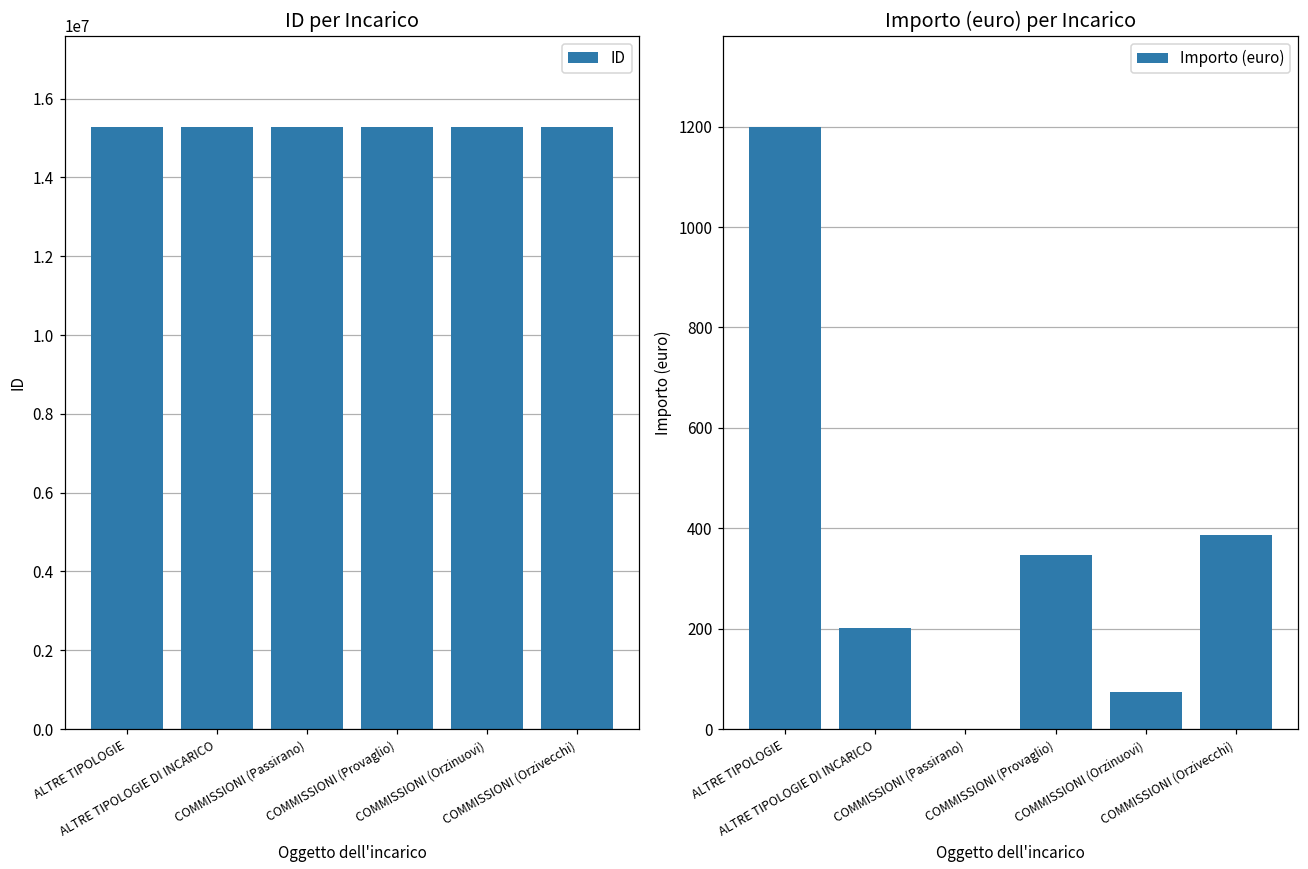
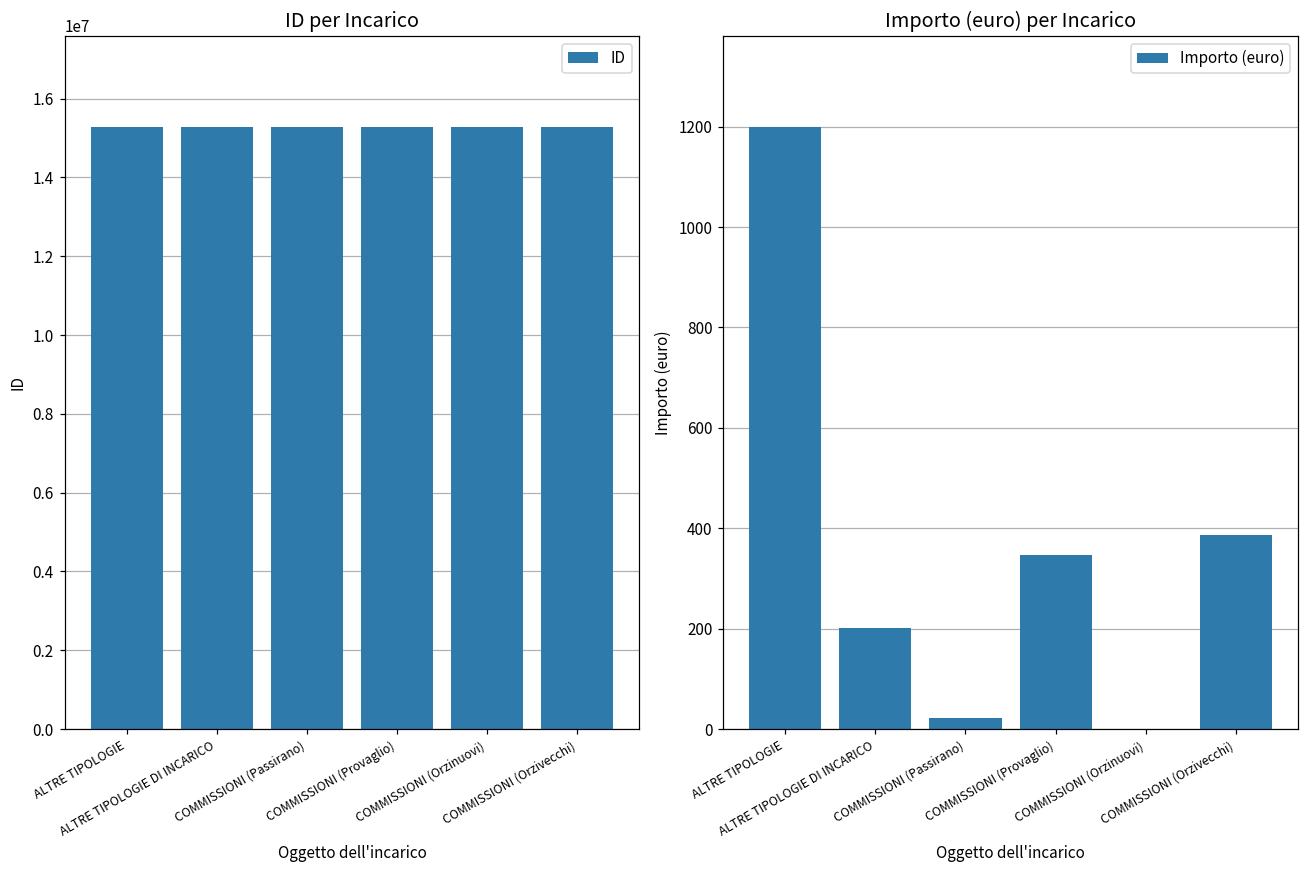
Importo (euro) per Incarico, COMMISSIONI (Passirano): 0 -> 20
Importo (euro) per Incarico, COMMISSIONI (Orzinuovi): 70 -> 0
